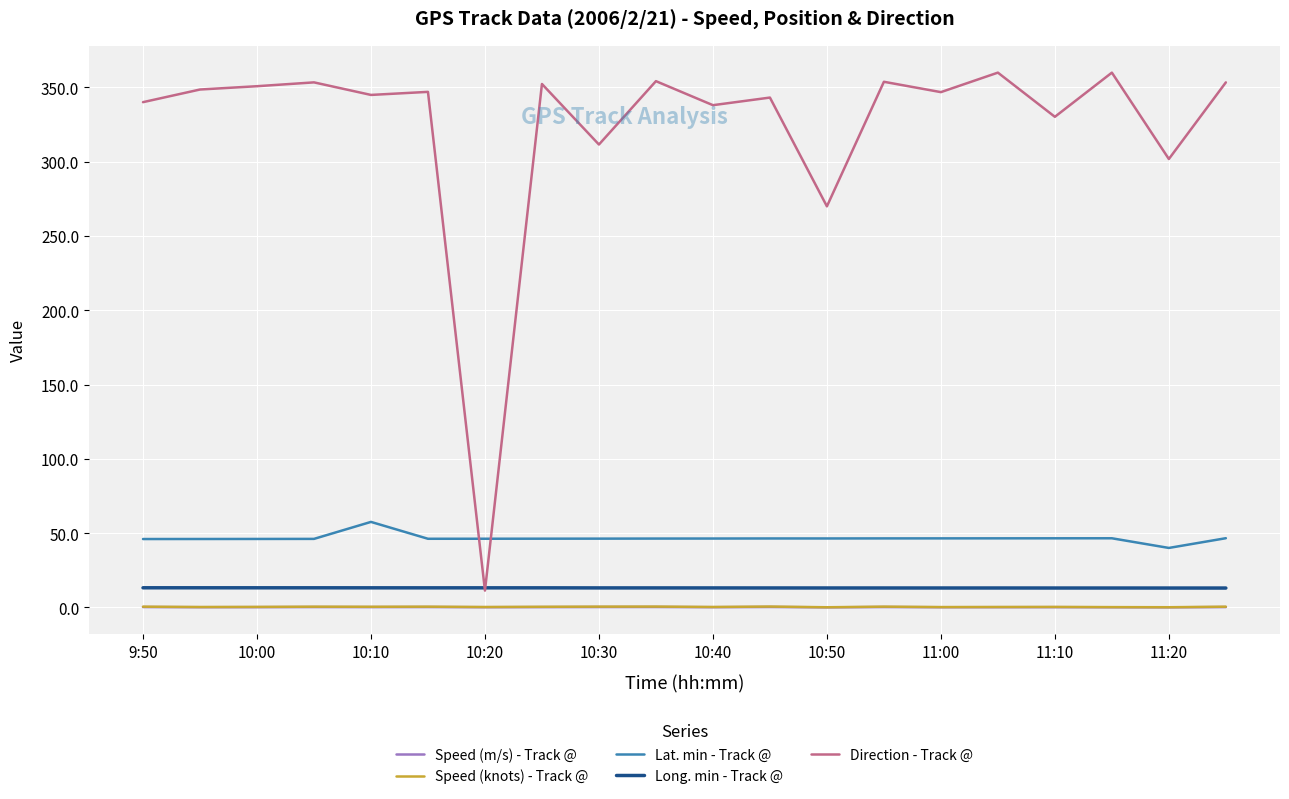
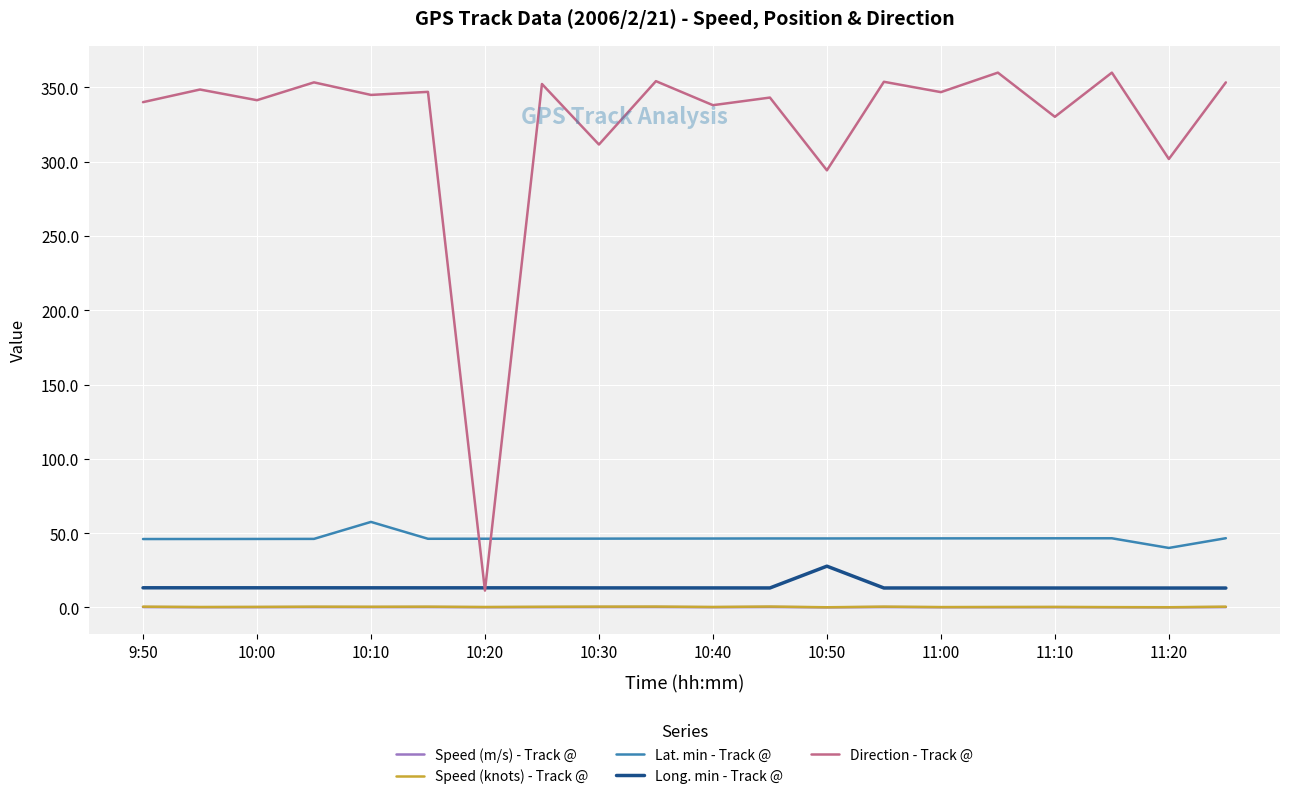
Direction - Track @, 10:00: 351 -> 341
Long. min - Track @, 10:50: 13 -> 28
Direction - Track @, 10:50: 270 -> 294
